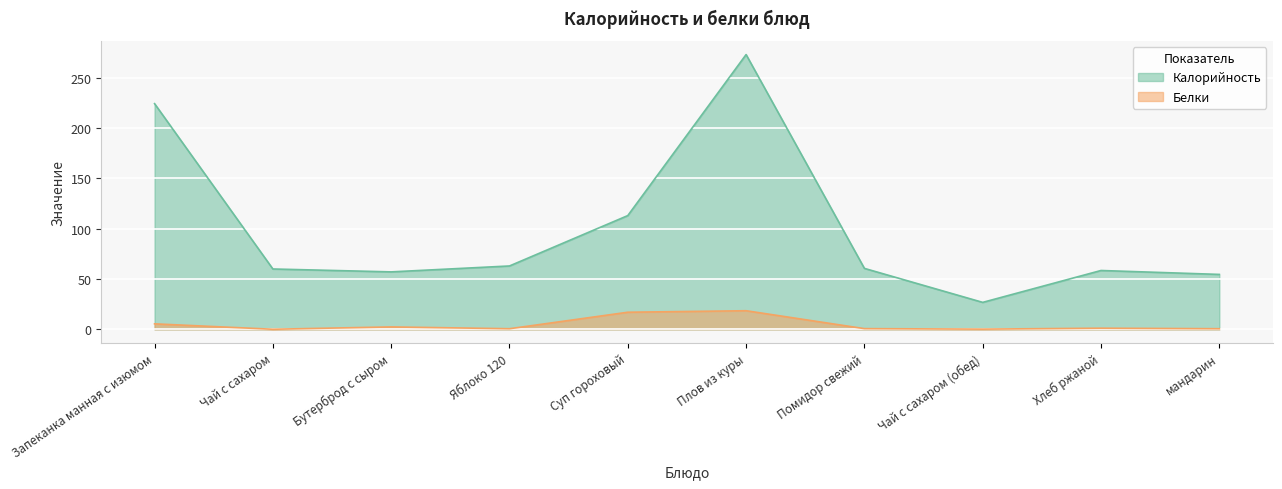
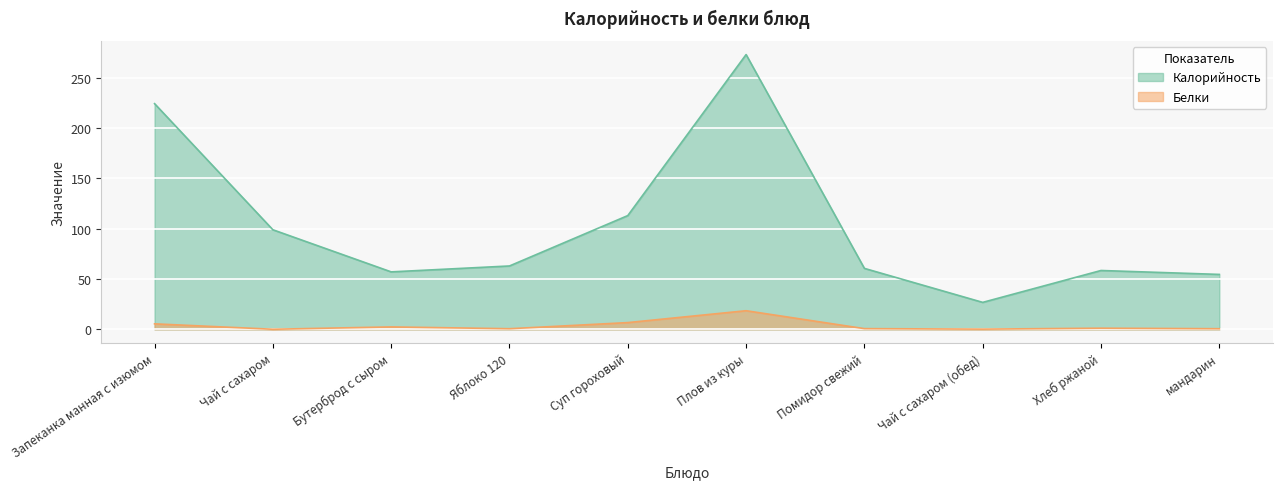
Калорийность, Чай с сахаром: 60 -> 99
Белки, Суп гороховый: 17 -> 7
